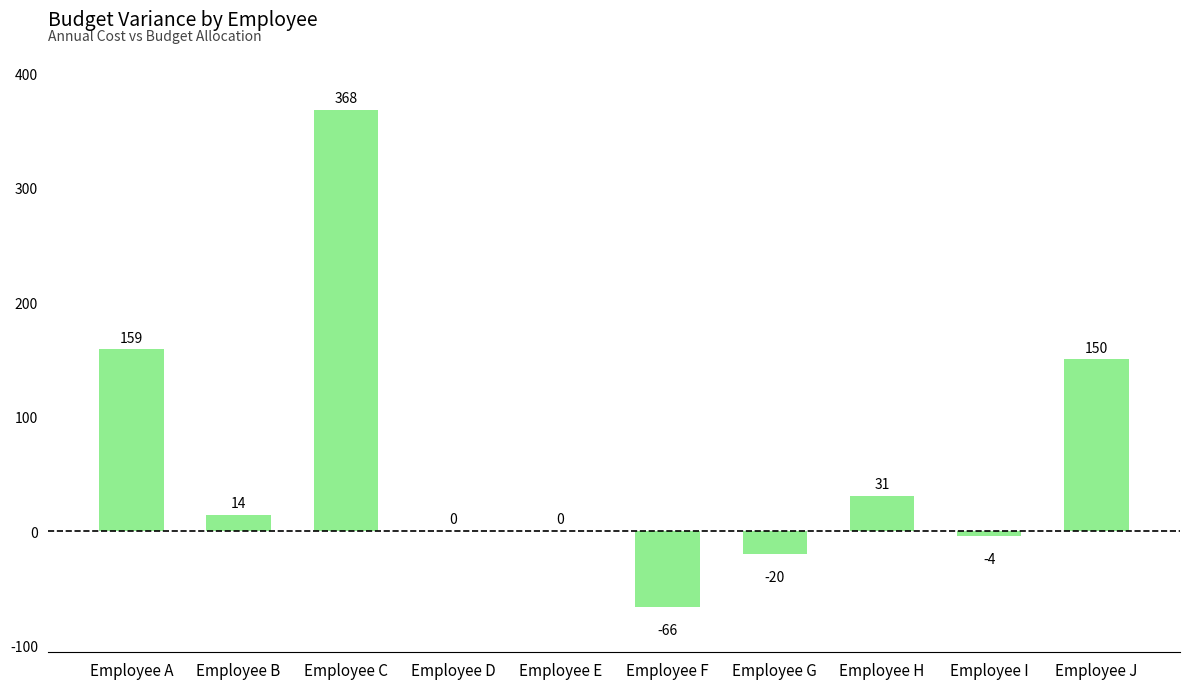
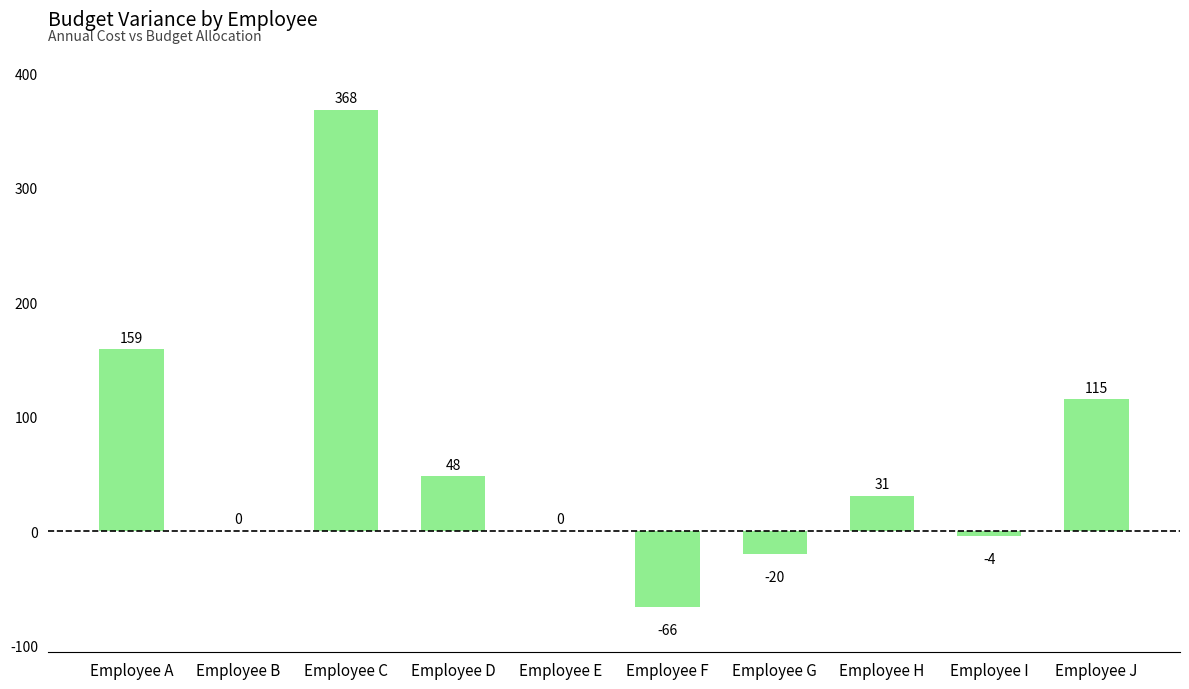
Employee B: 14 -> 0
Employee D: 0 -> 48
Employee J: 150 -> 115
